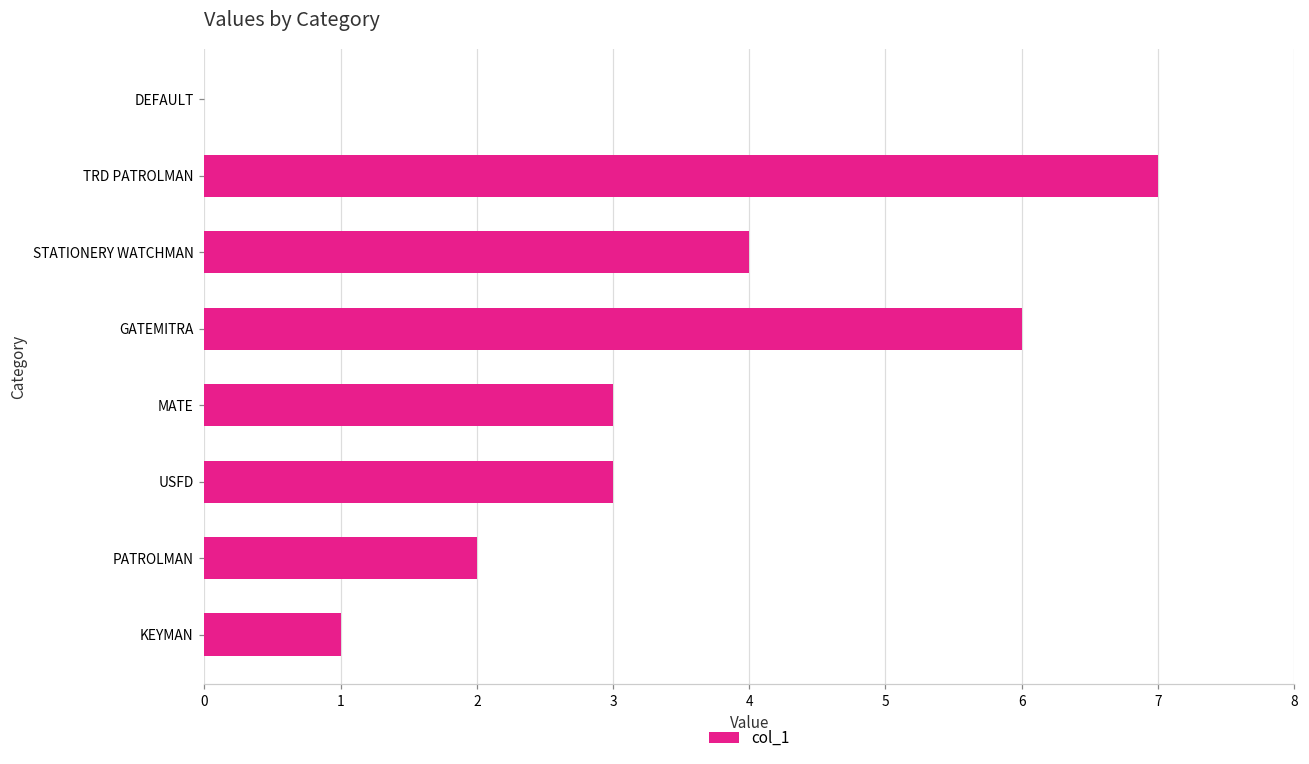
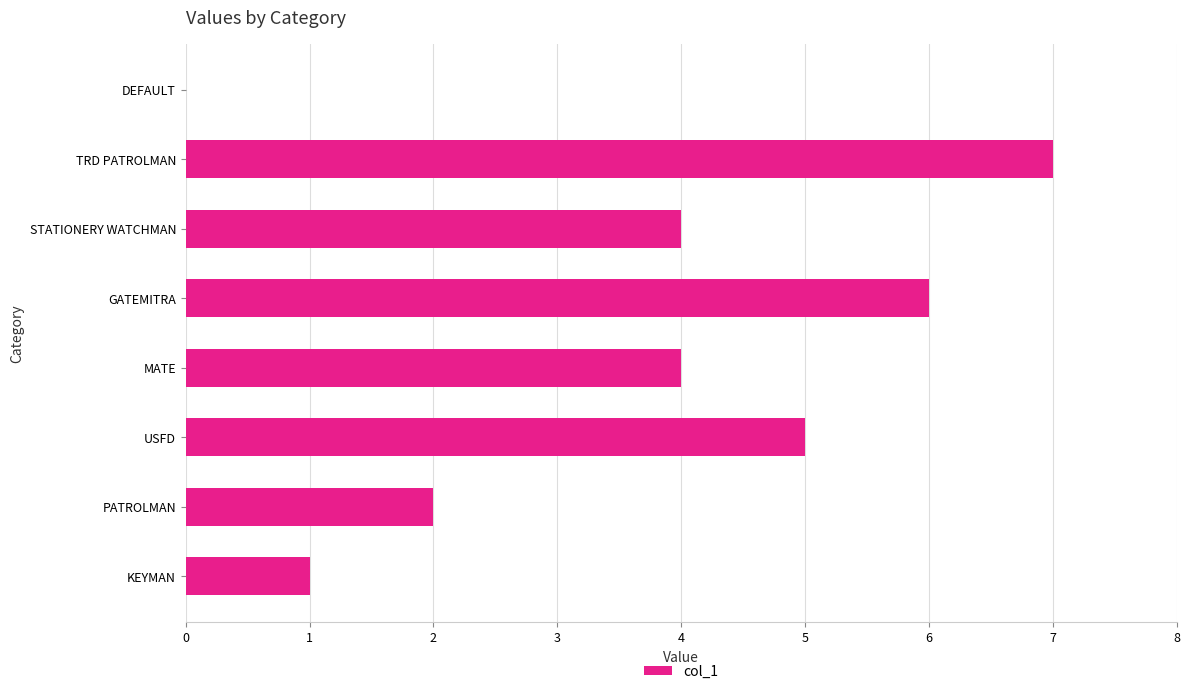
MATE: 3 -> 4
USFD: 3 -> 5
